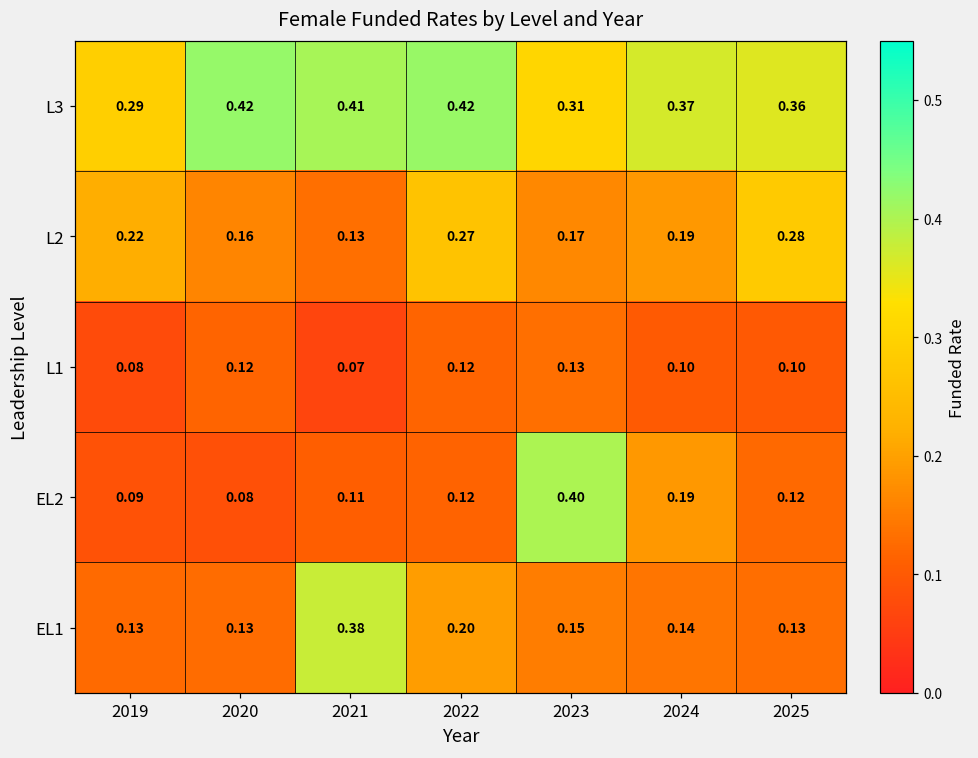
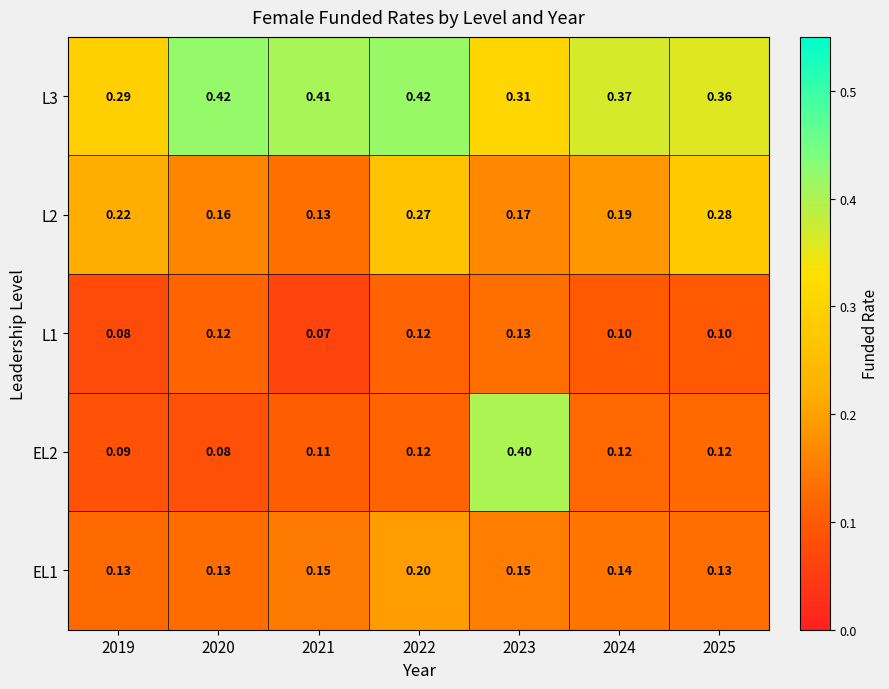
EL2, 2024: 0.19 -> 0.12
EL1, 2021: 0.38 -> 0.15
